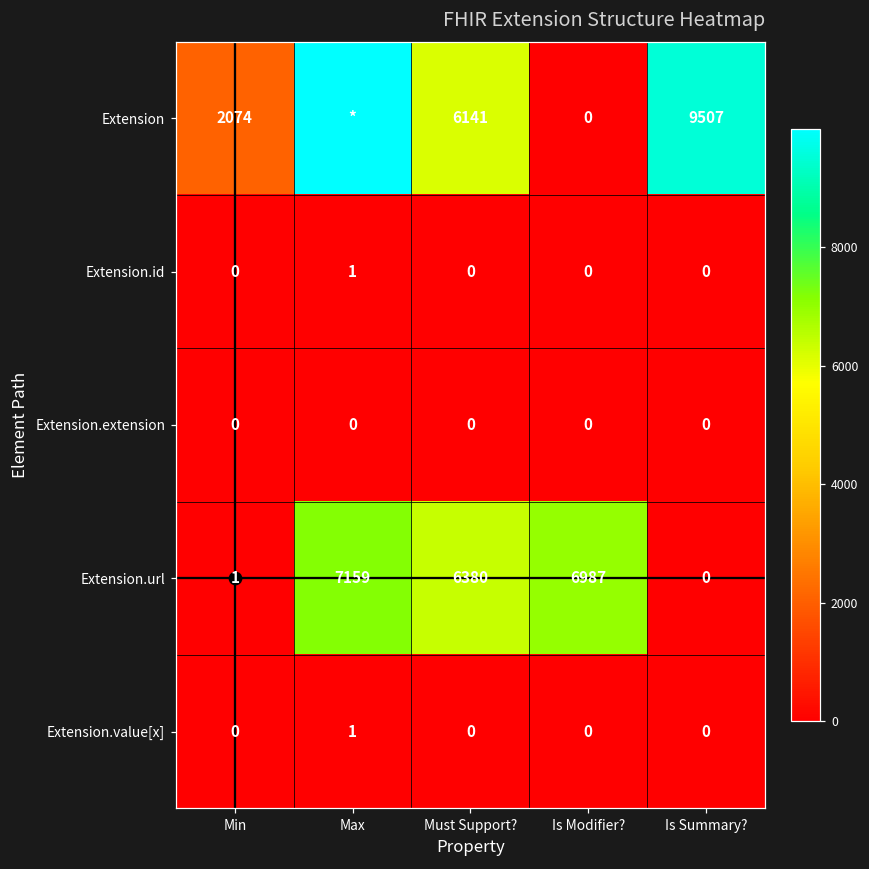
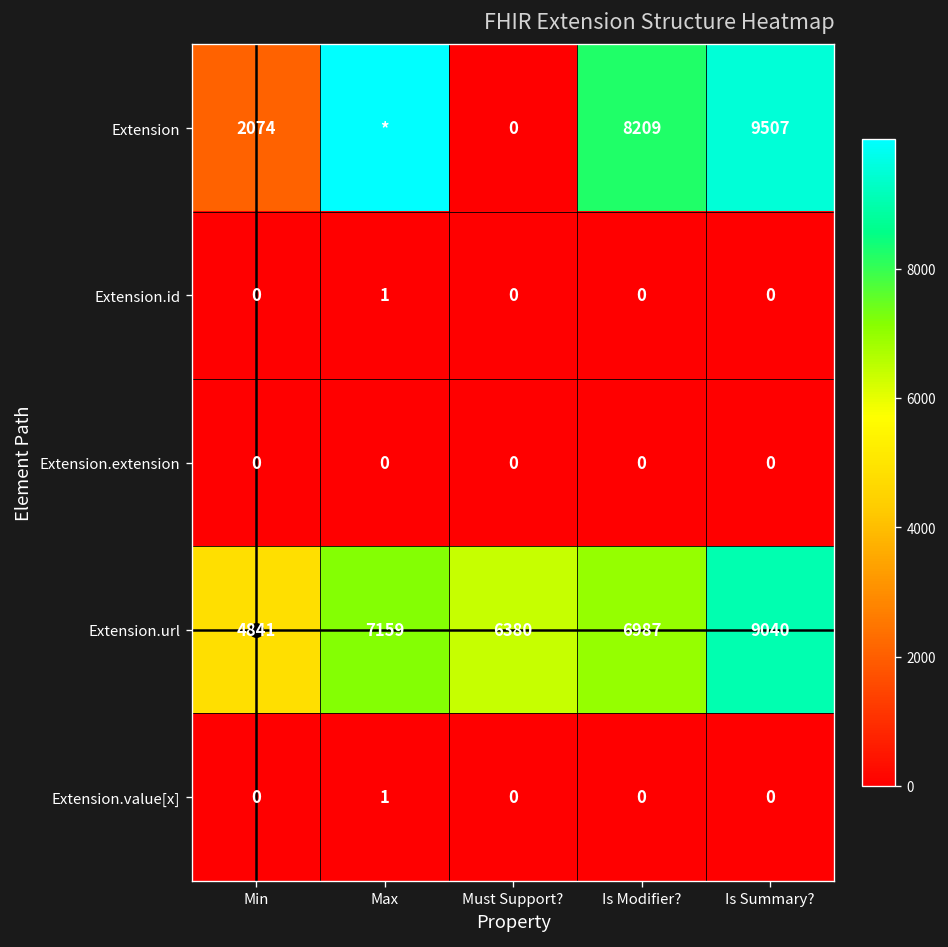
Extension, Must Support?: 6141 -> 0
Extension, Is Modifier?: 0 -> 8209
Extension.url, Min: 1 -> 4841
Extension.url, Is Summary?: 0 -> 9040
